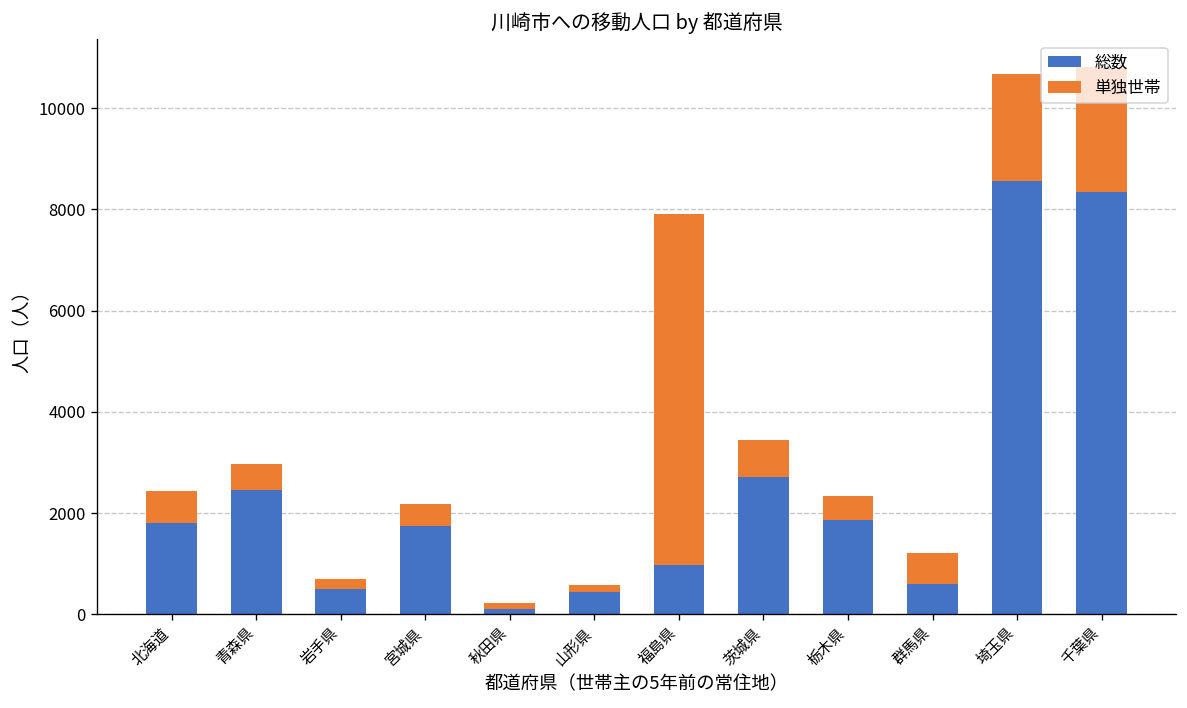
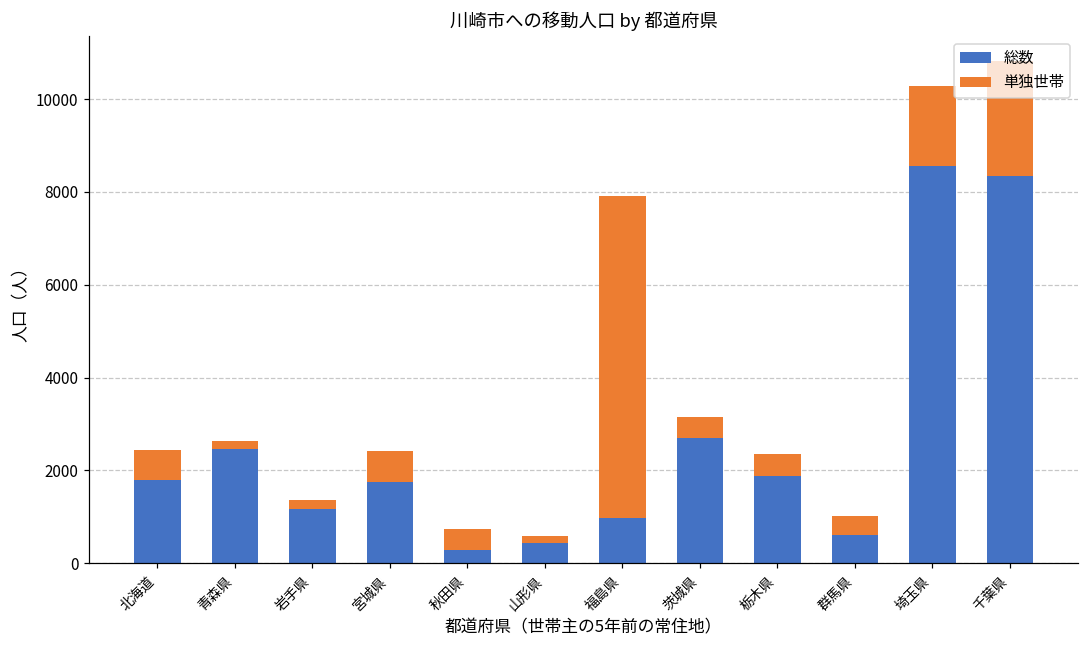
単独世帯, 青森県: 500 -> 200
総数, 岩手県: 500 -> 1200
単独世帯, 宮城県: 400 -> 700
総数, 秋田県: 100 -> 300
単独世帯, 秋田県: 100 -> 500
単独世帯, 茨城県: 700 -> 500
単独世帯, 群馬県: 600 -> 400
単独世帯, 埼玉県: 2100 -> 1700
